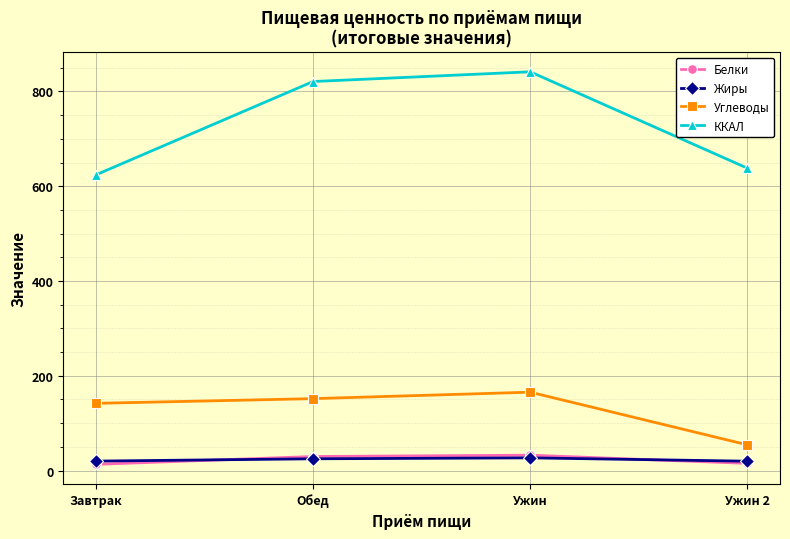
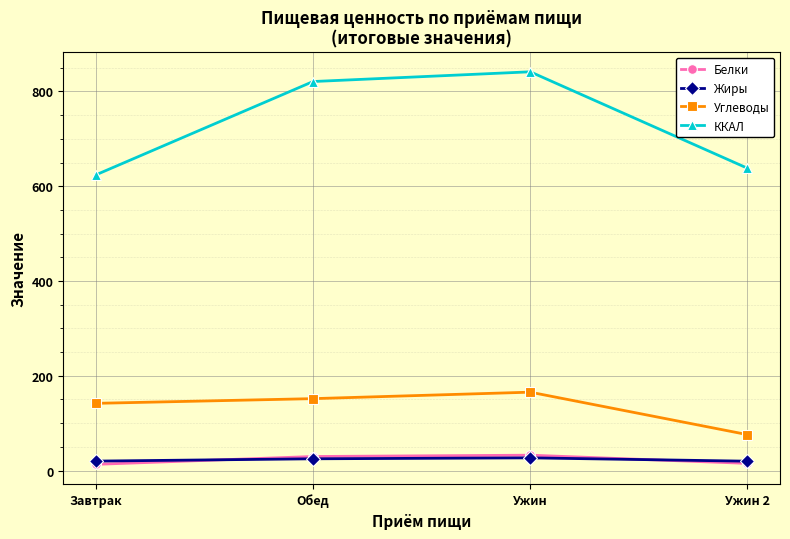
Углеводы, Ужин 2: 50 -> 80
